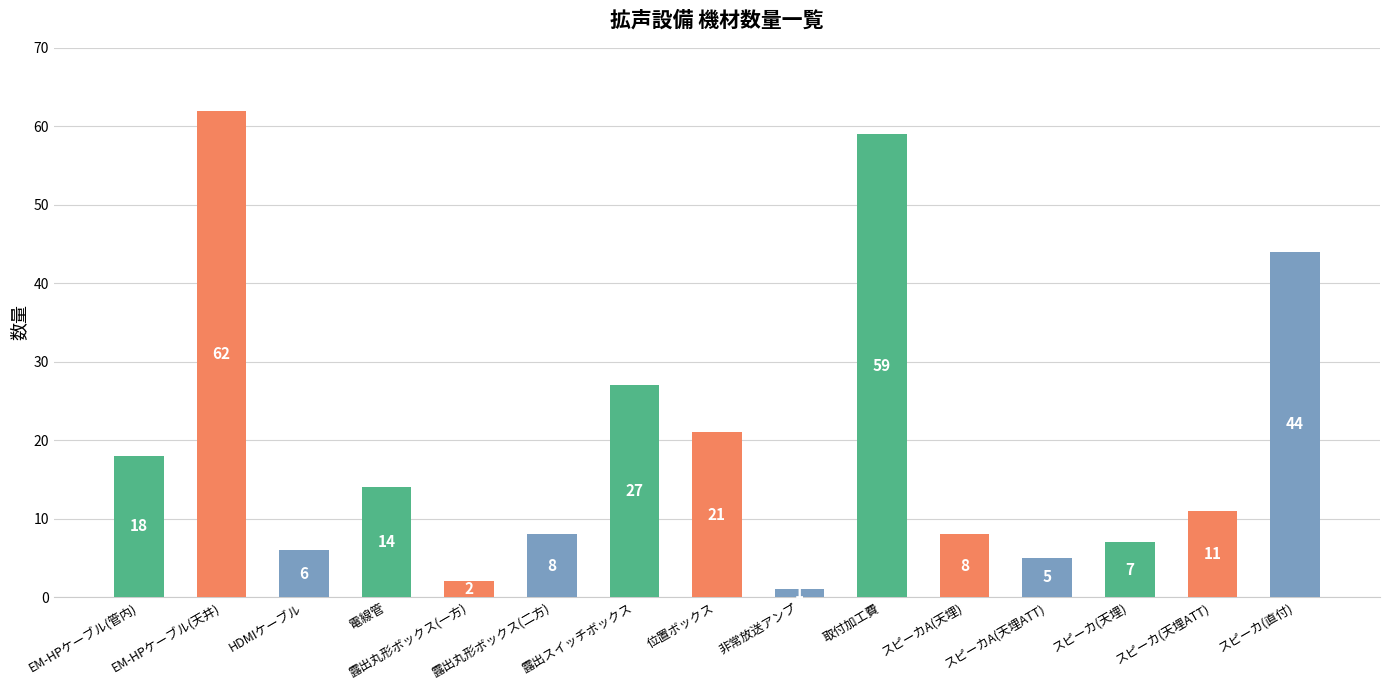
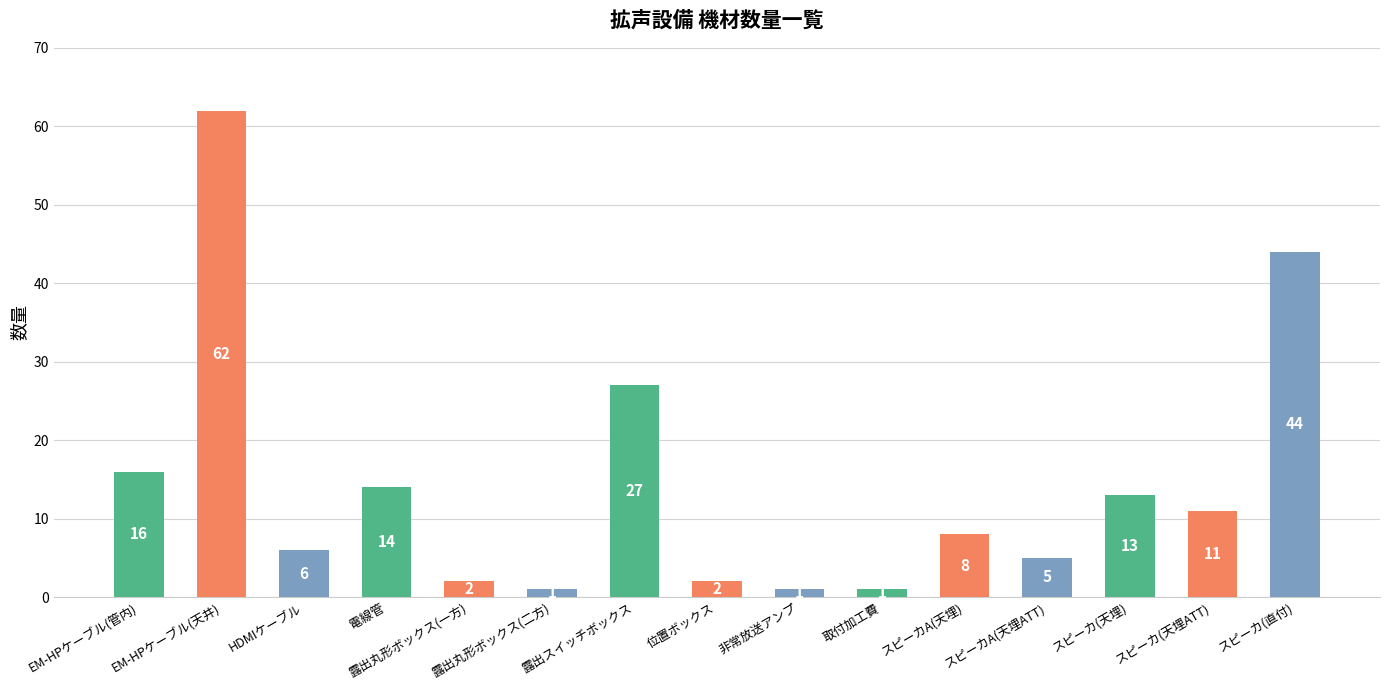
EM-HPケーブル(管内): 18 -> 16
露出丸形ボックス(二方): 8 -> 1
位置ボックス: 21 -> 2
取付加工費: 59 -> 1
スピーカ(天埋): 7 -> 13
